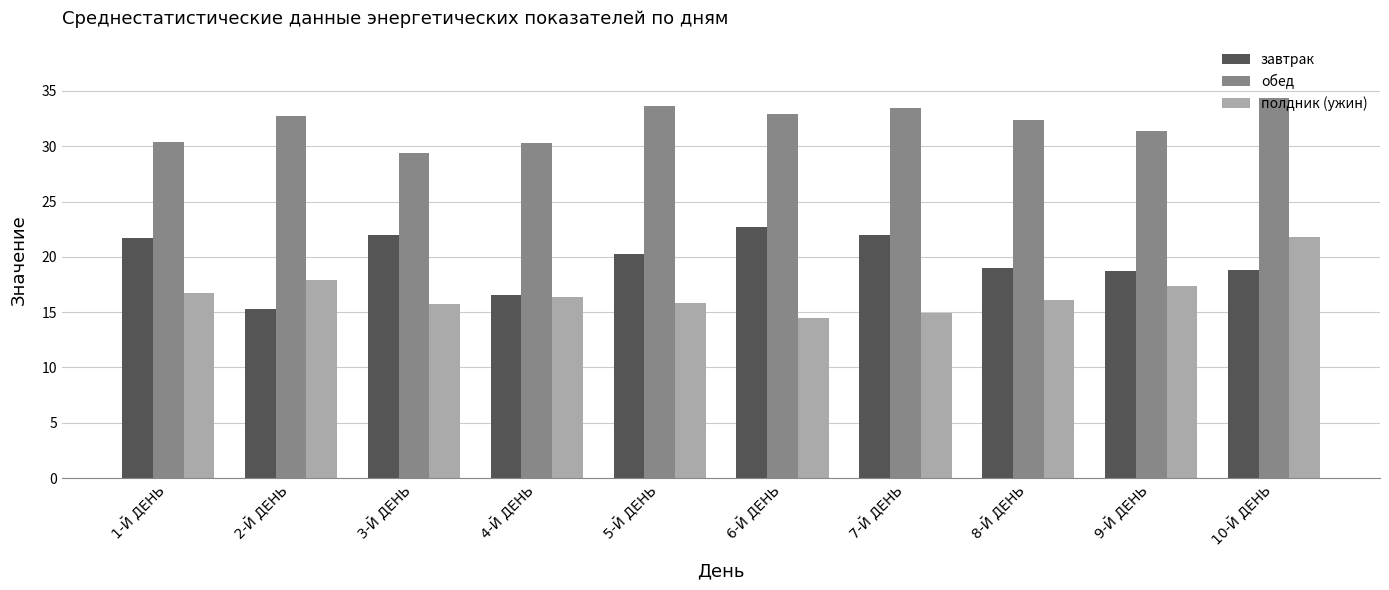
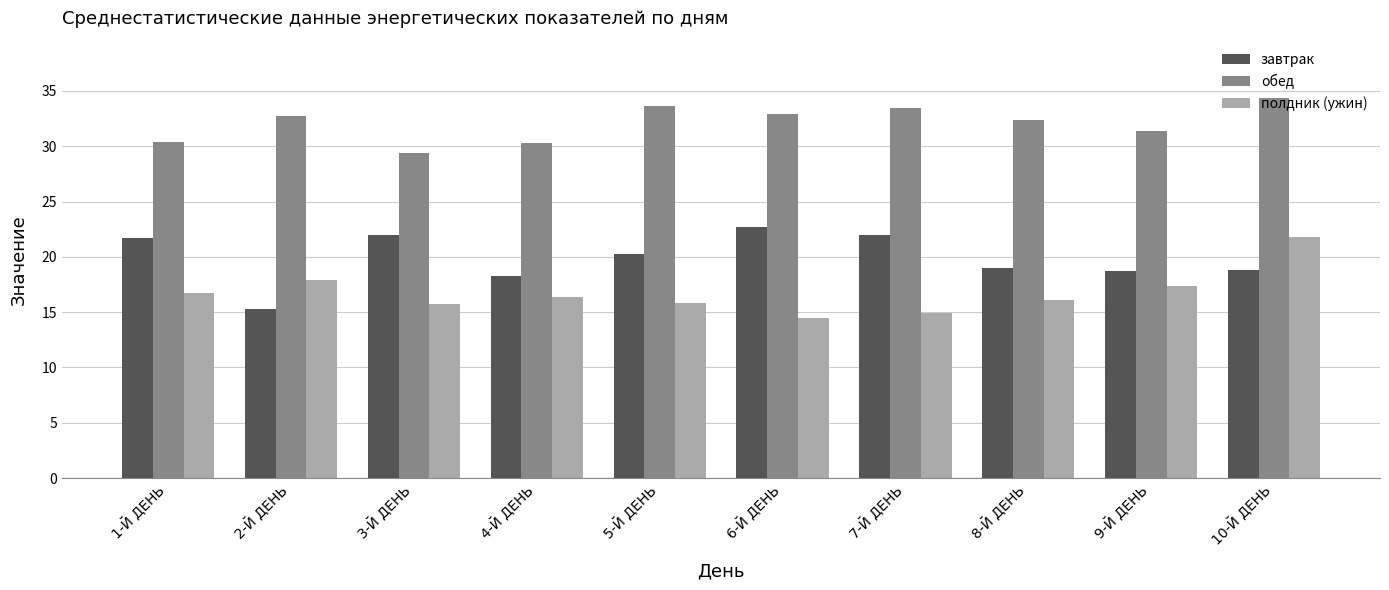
завтрак, 4-Й ДЕНЬ: 16.5 -> 18.3
